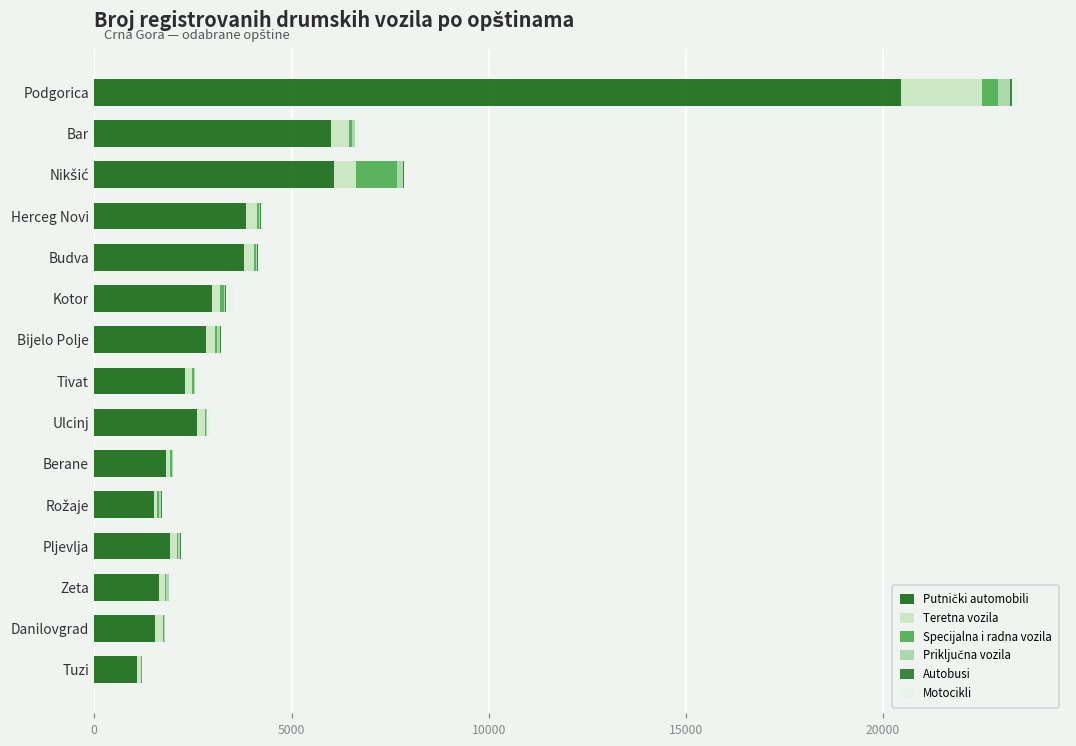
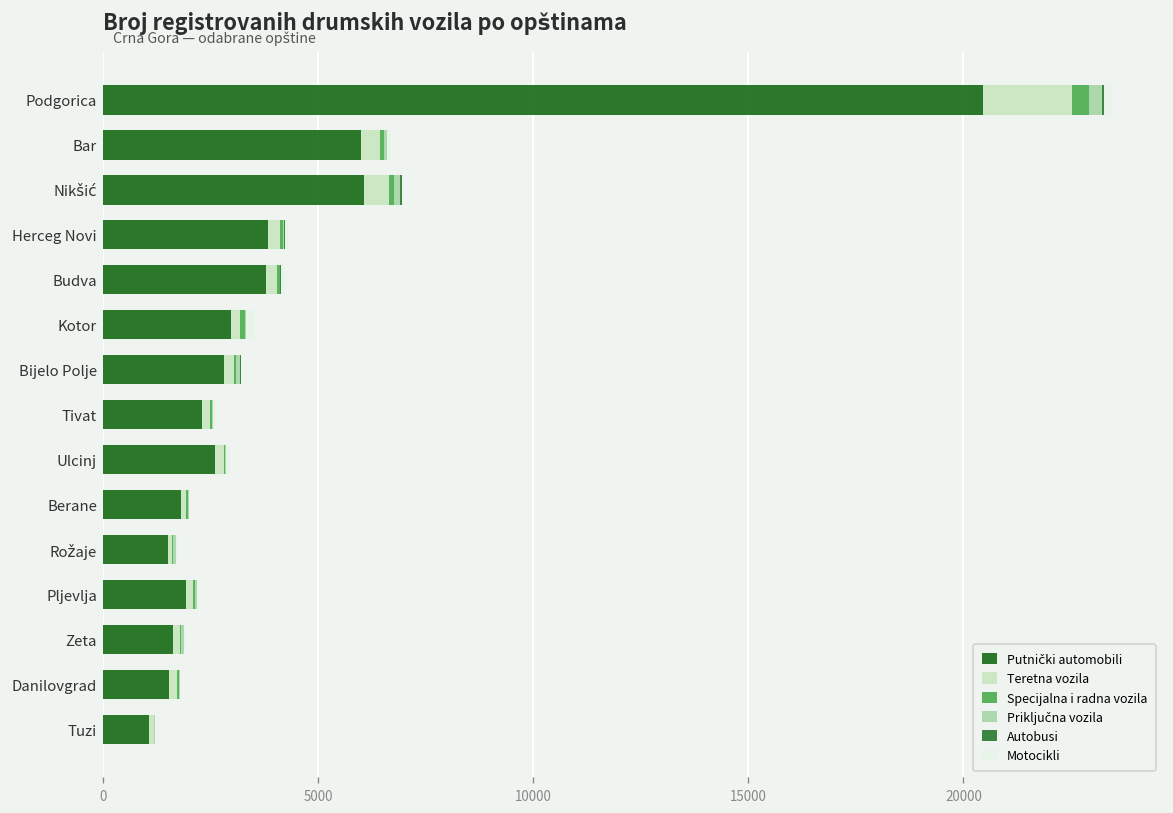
Specijalna i radna vozila, Nikšić: 1000 -> 100
